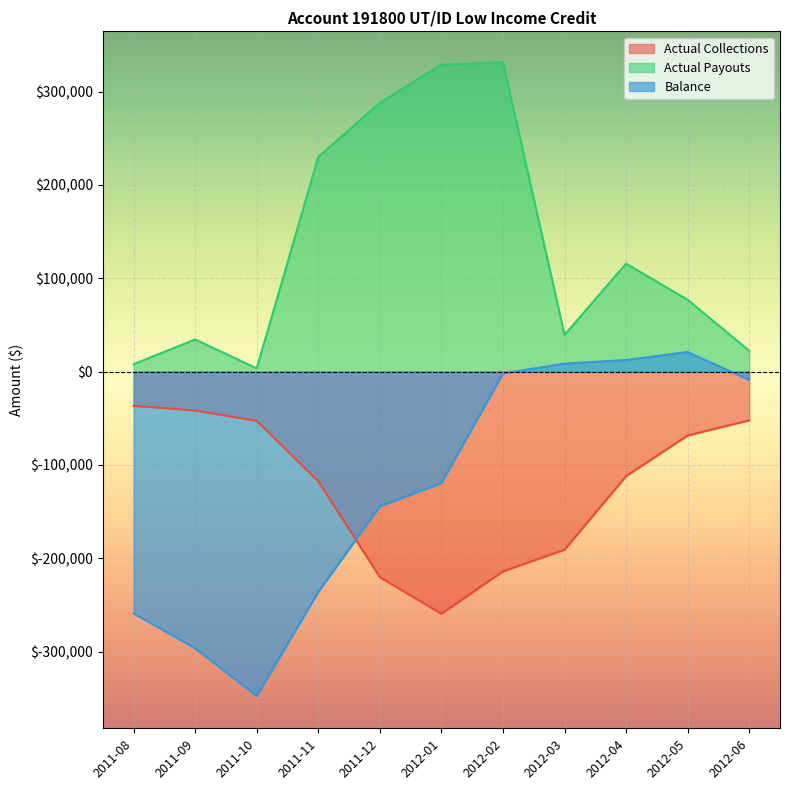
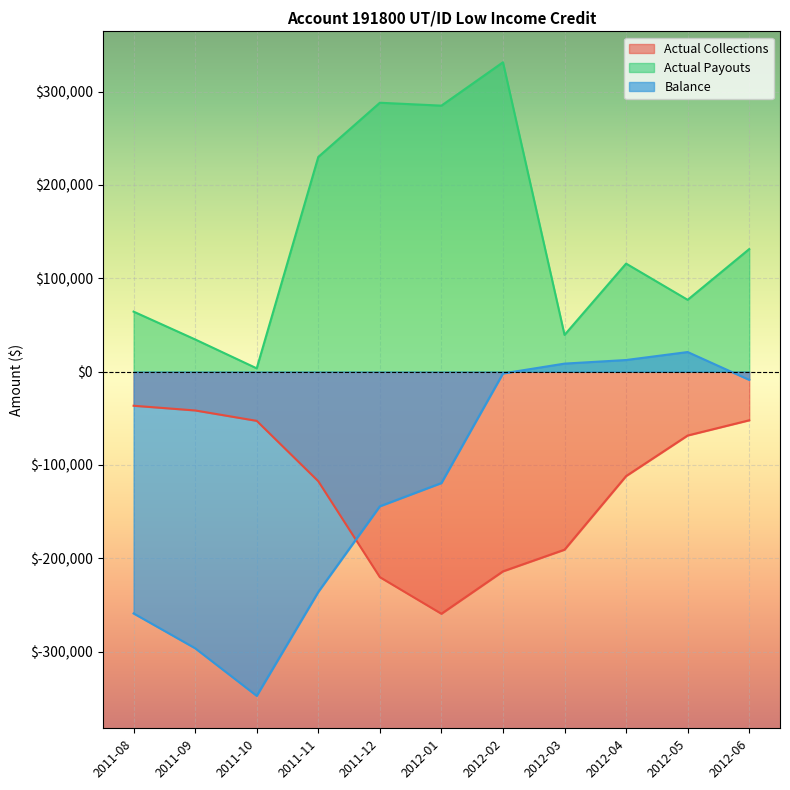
Actual Payouts, 2011-08: $10,000 -> $60,000
Actual Payouts, 2012-01: $330,000 -> $290,000
Actual Payouts, 2012-06: $20,000 -> $130,000
